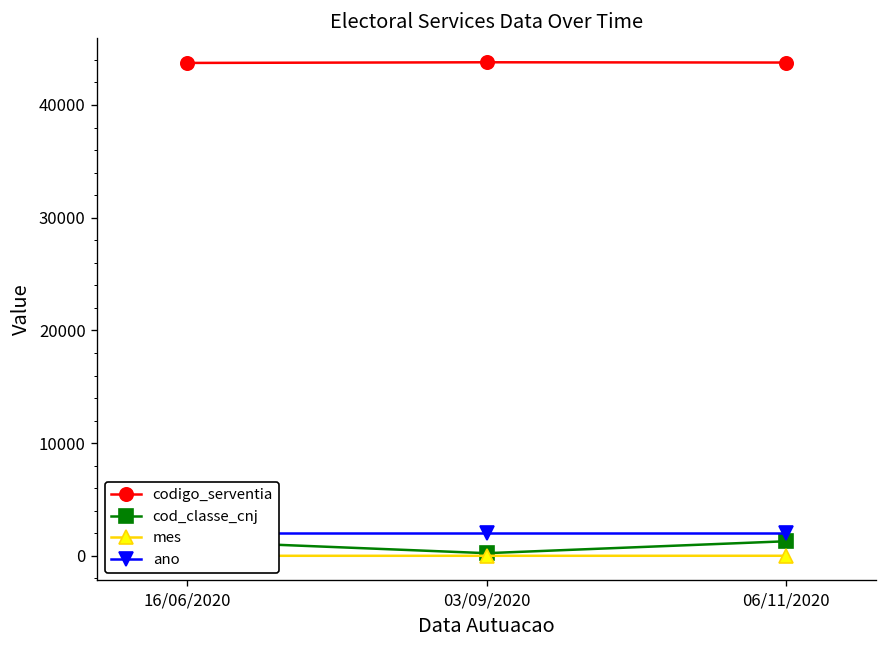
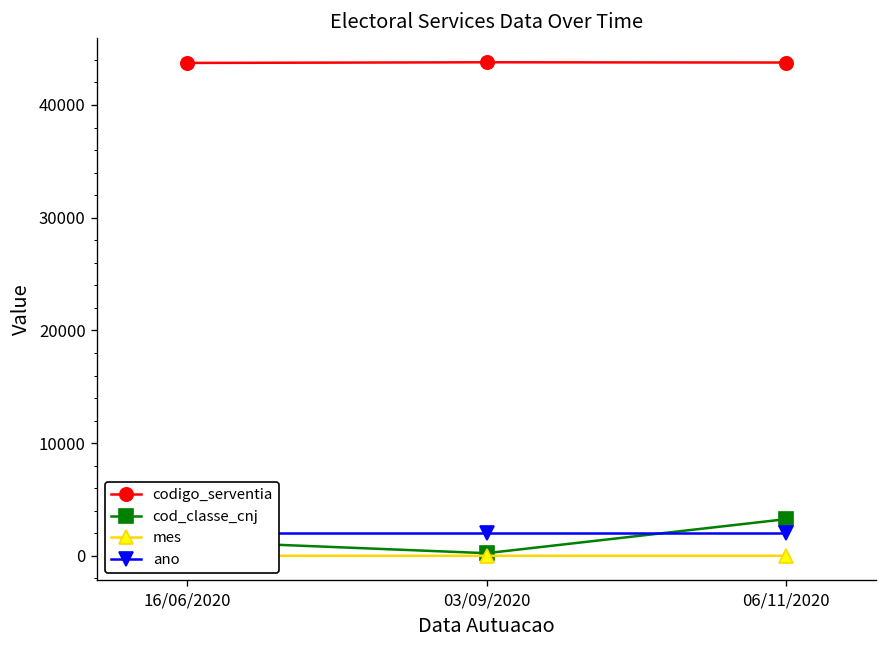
cod_classe_cnj, 06/11/2020: 1000 -> 3000
